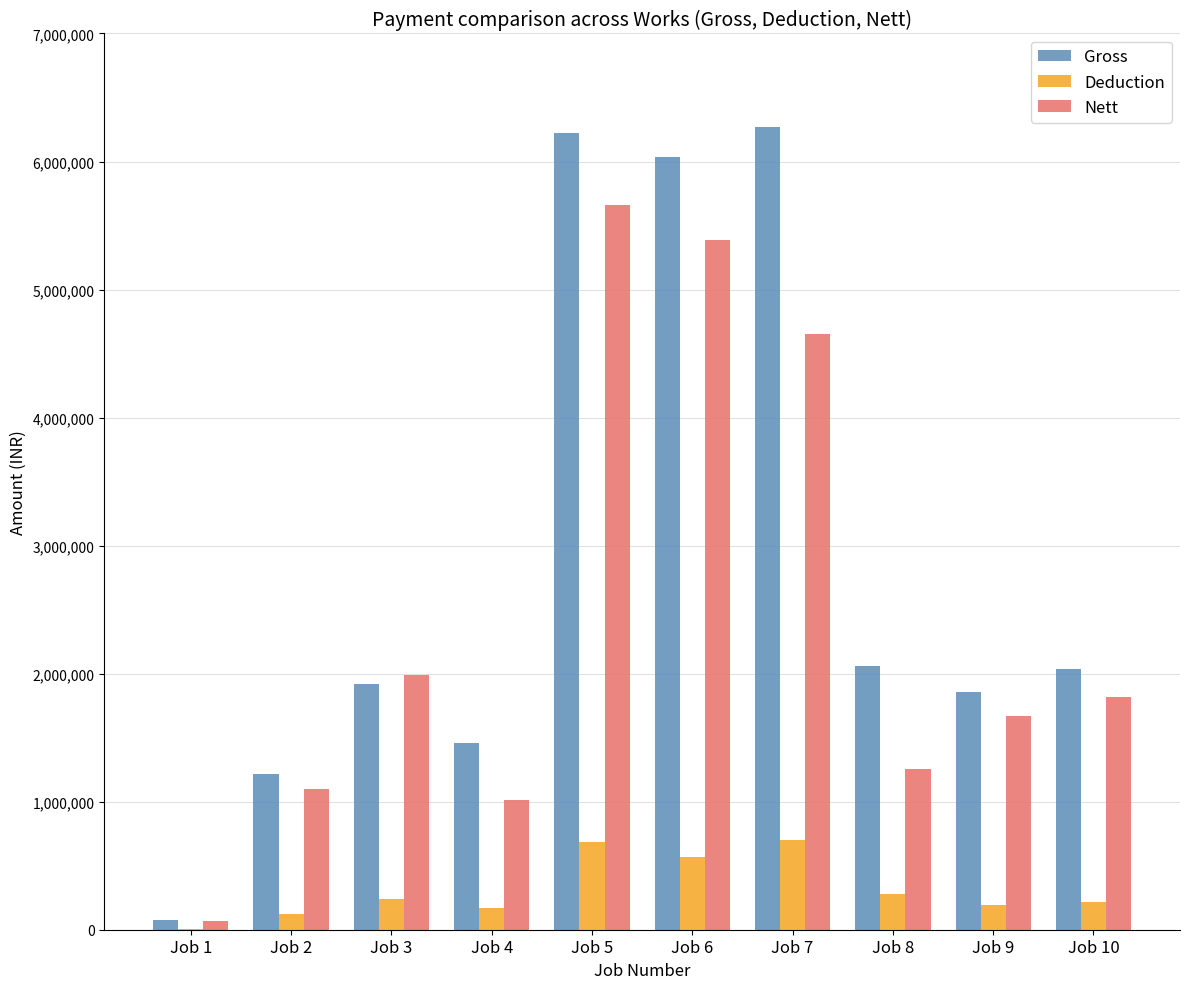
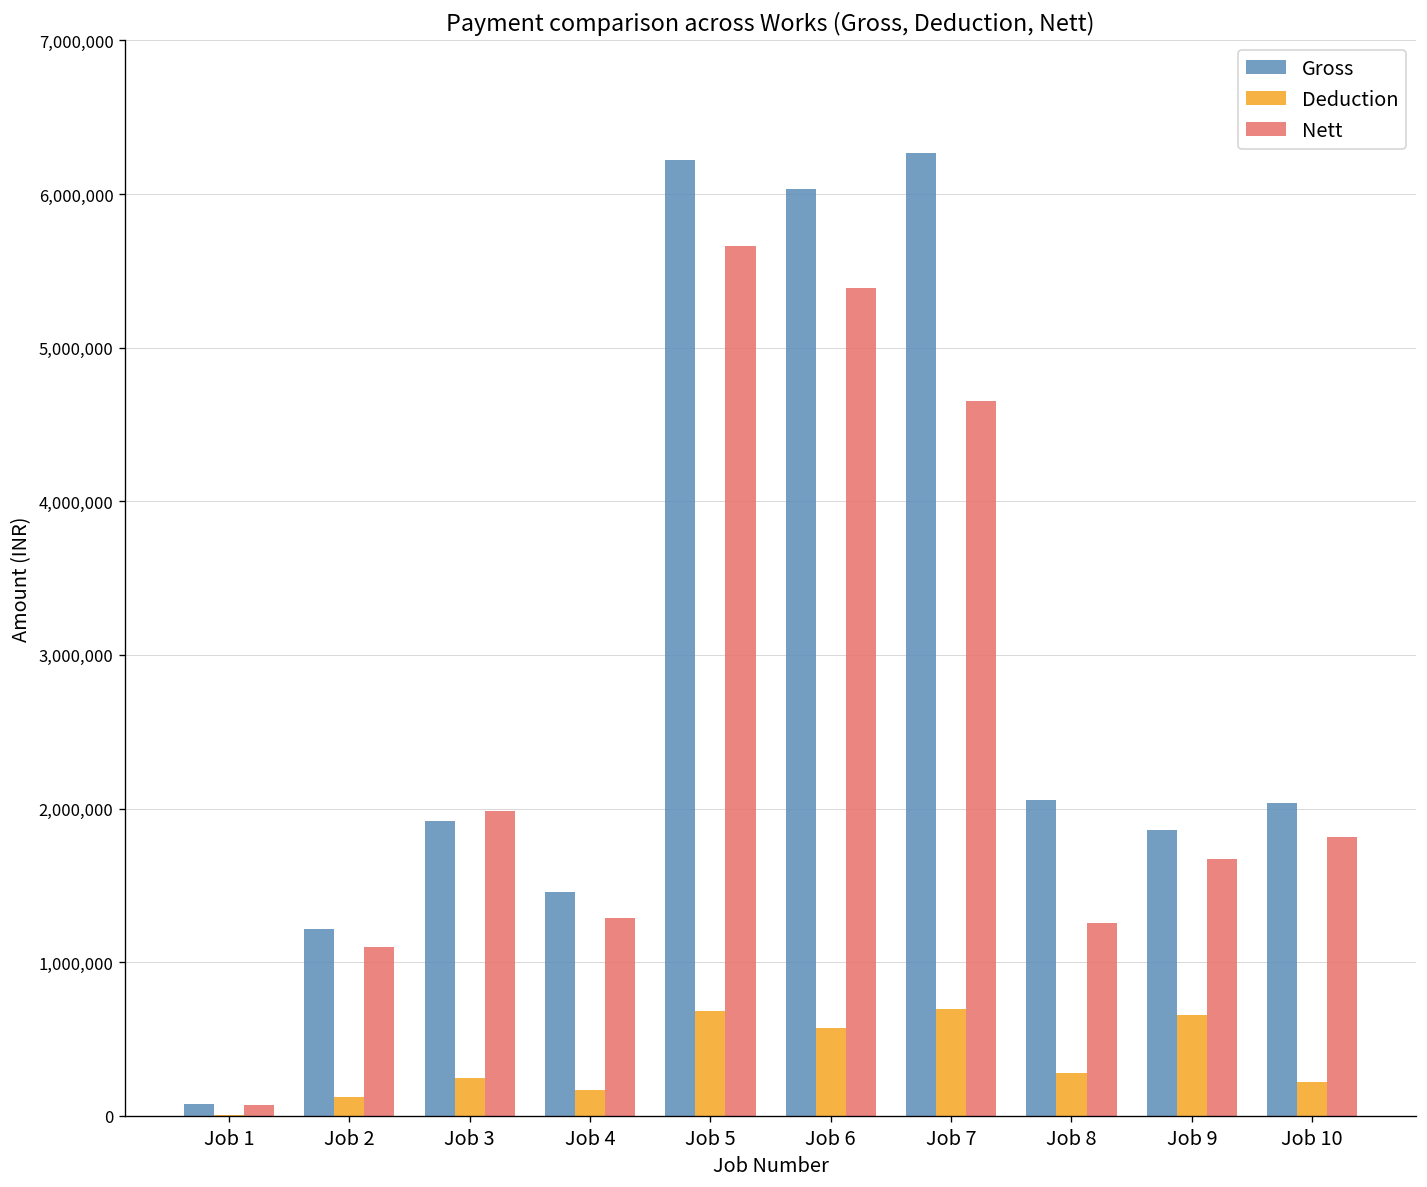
Nett, Job 4: 1,020,000 -> 1,290,000
Deduction, Job 9: 190,000 -> 660,000
